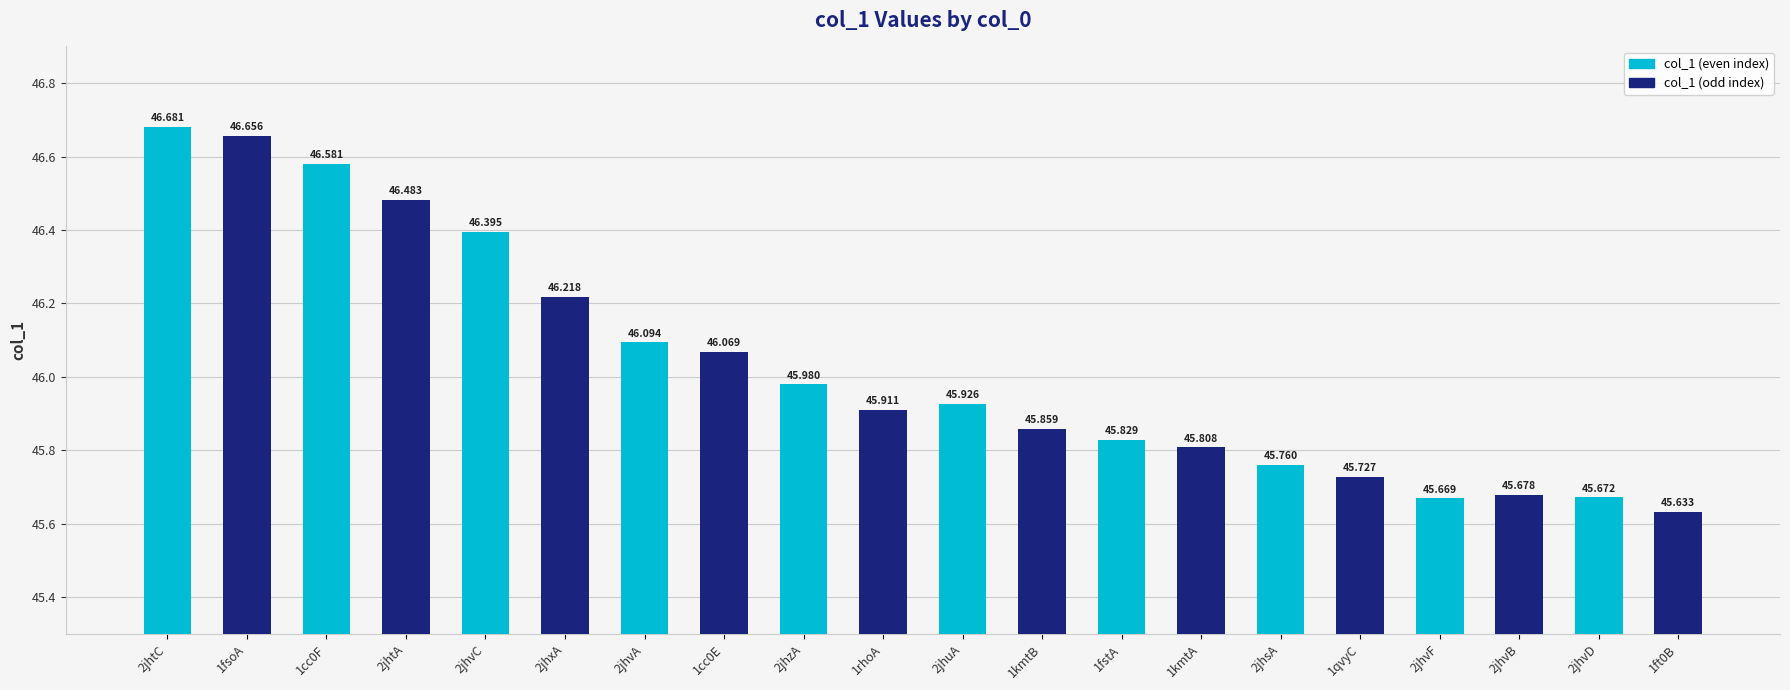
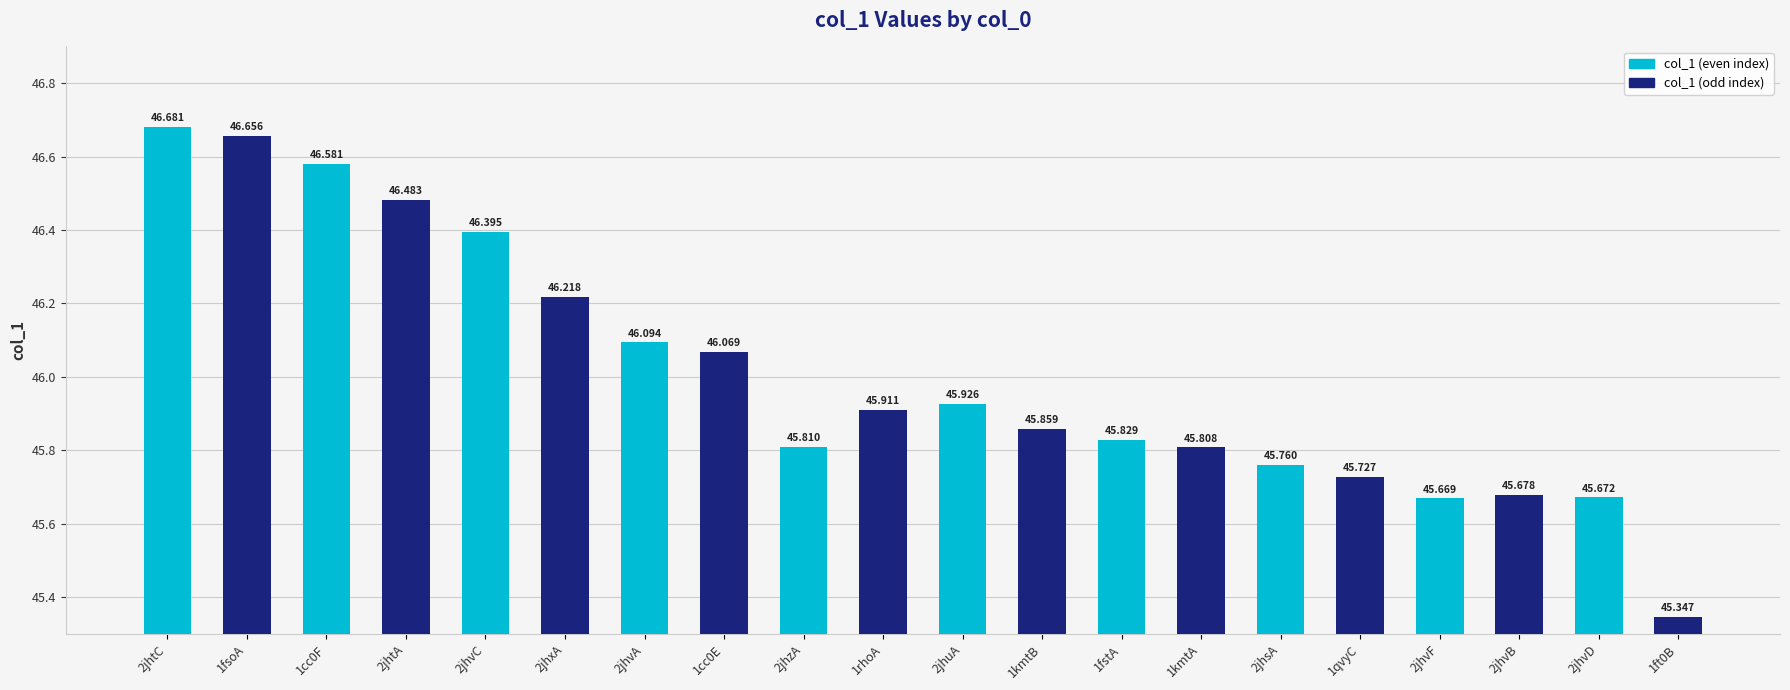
2jhzA: 45.980 -> 45.810
1ft0B: 45.633 -> 45.347
